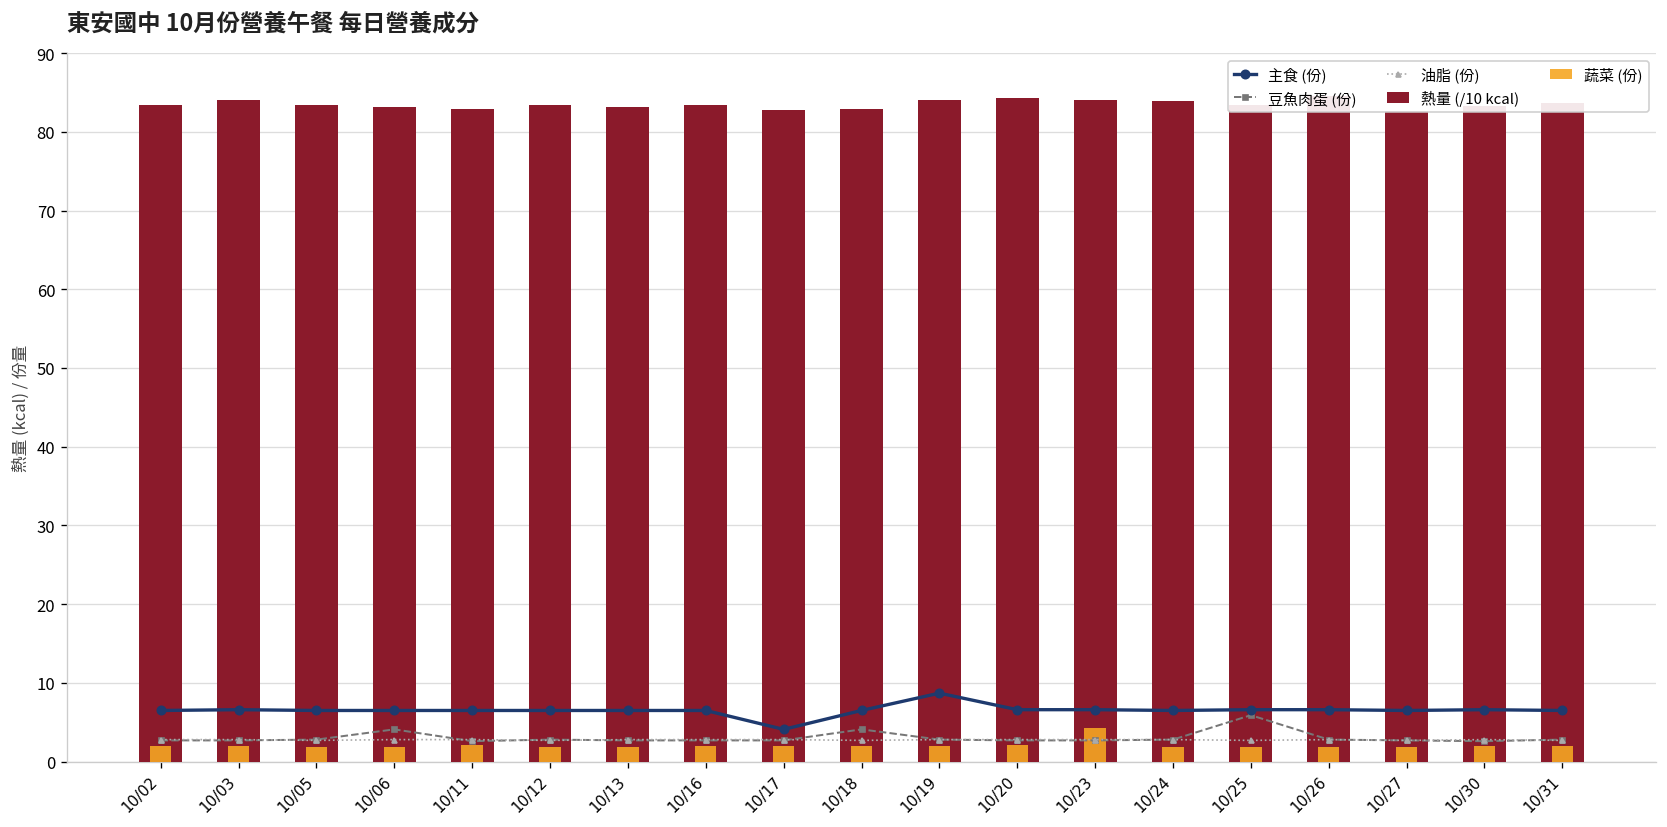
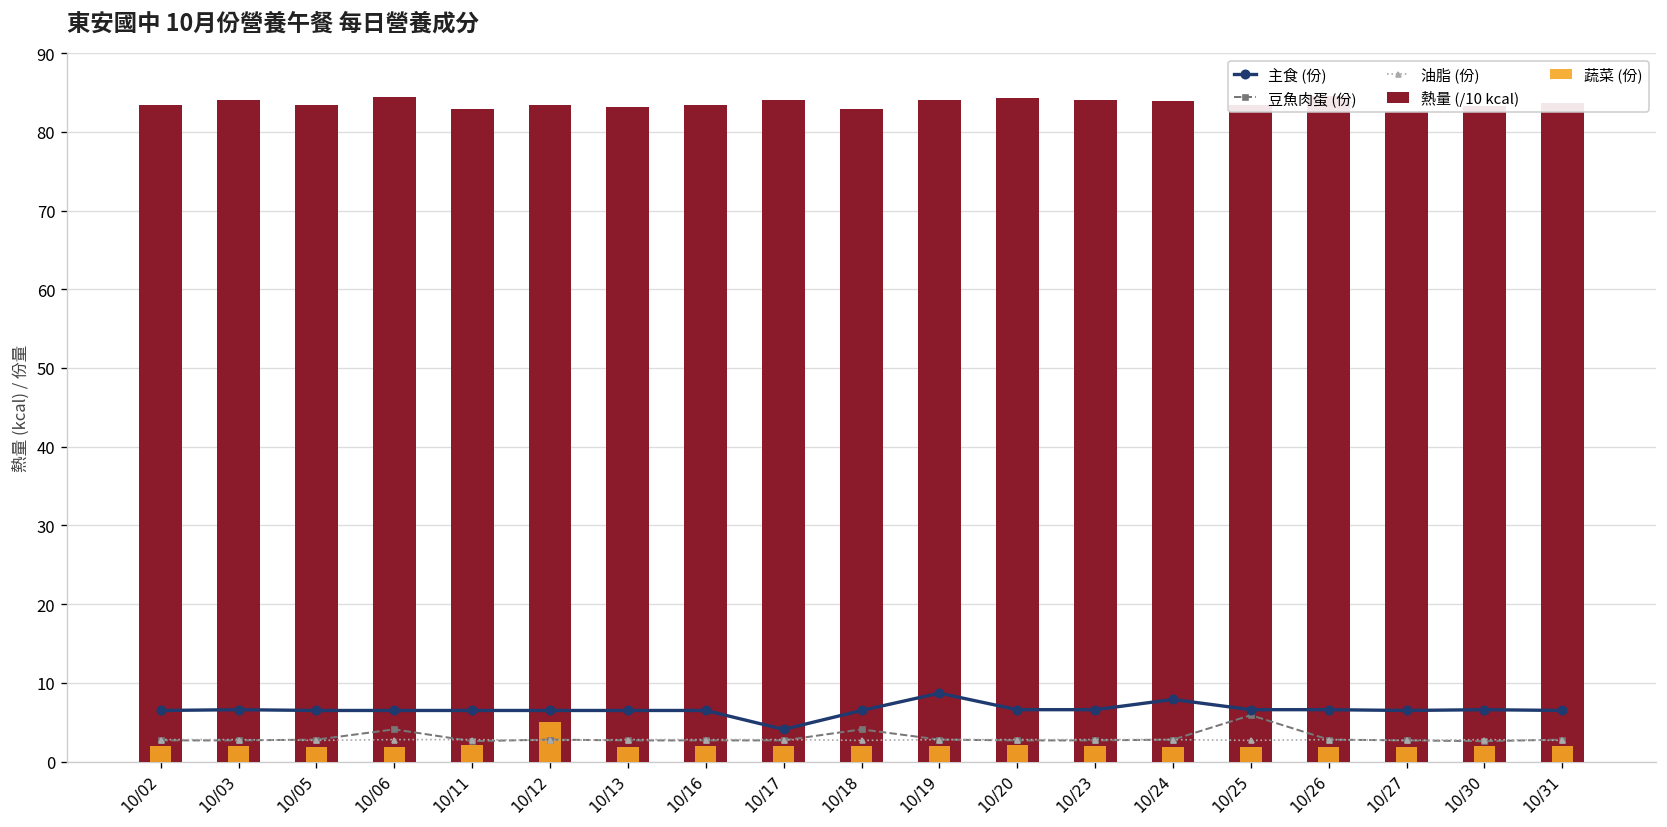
熱量 (/10 kcal), 10/06: 83 -> 84
蔬菜 (份), 10/12: 2 -> 5
熱量 (/10 kcal), 10/17: 83 -> 84
蔬菜 (份), 10/23: 4 -> 2
主食 (份), 10/24: 7 -> 8
